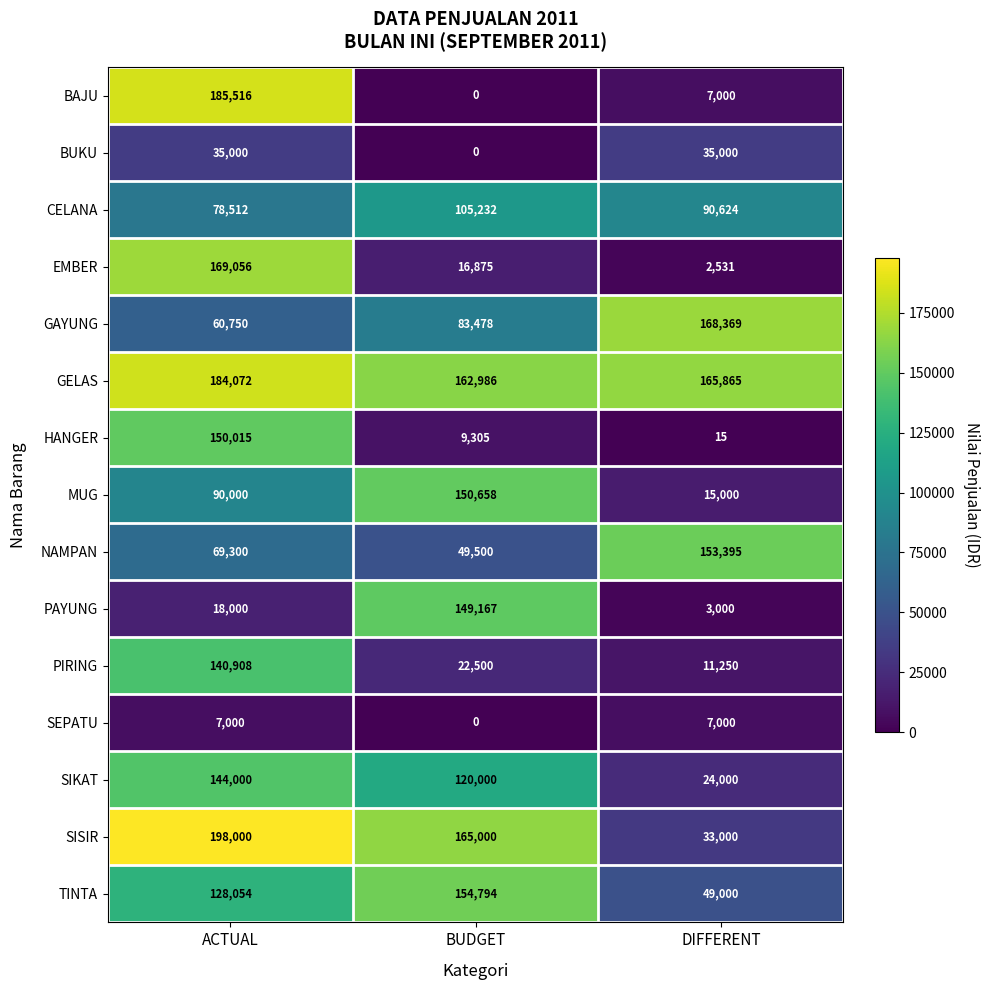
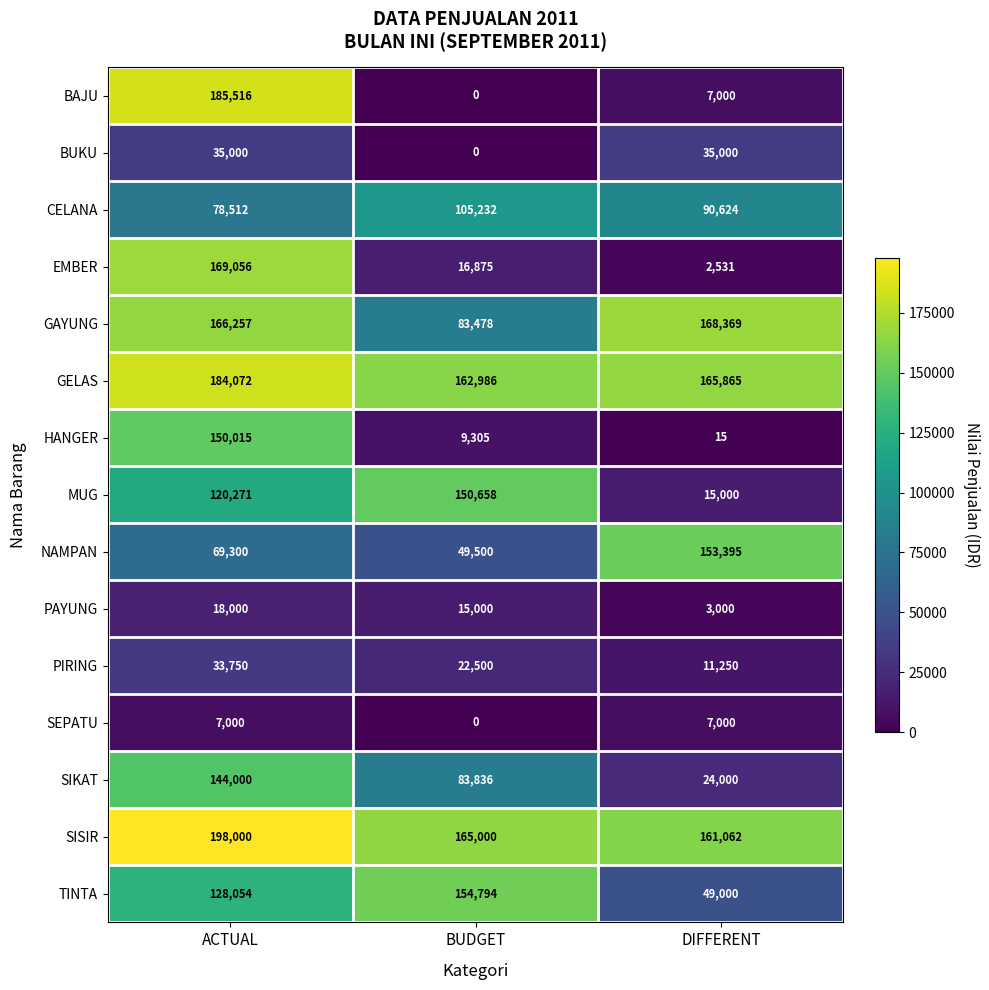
GAYUNG, ACTUAL: 60,750 -> 166,257
MUG, ACTUAL: 90,000 -> 120,271
PAYUNG, BUDGET: 149,167 -> 15,000
PIRING, ACTUAL: 140,908 -> 33,750
SIKAT, BUDGET: 120,000 -> 83,836
SISIR, DIFFERENT: 33,000 -> 161,062
